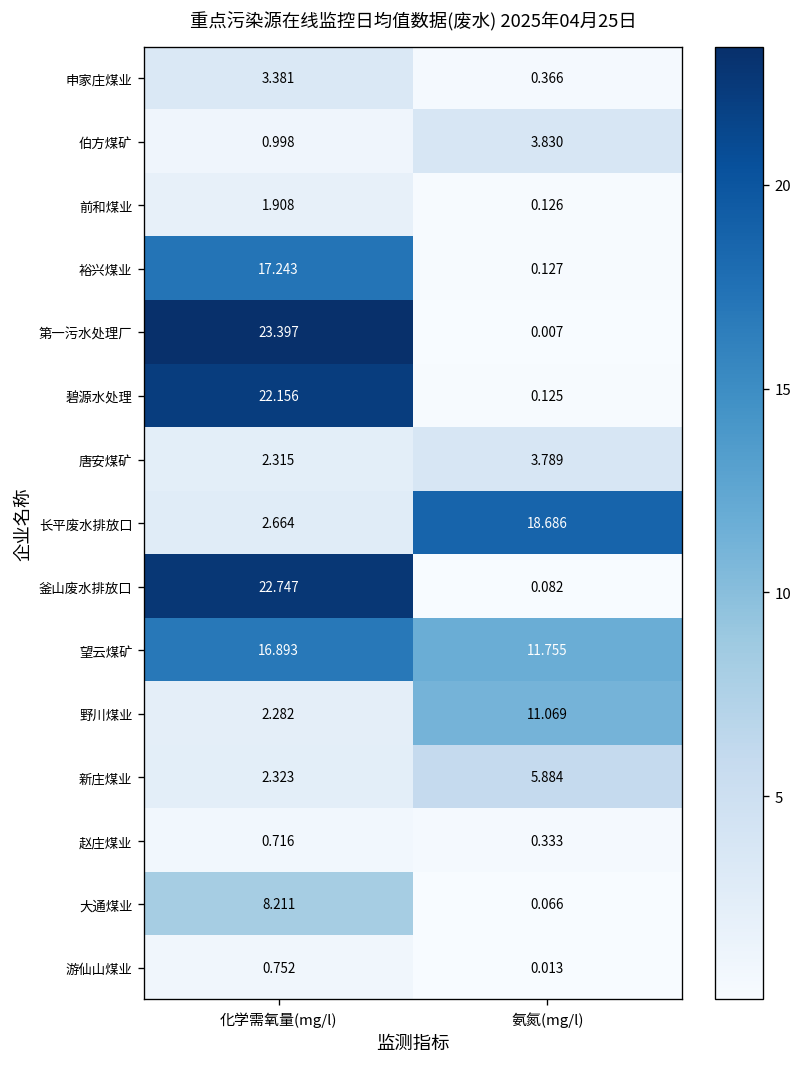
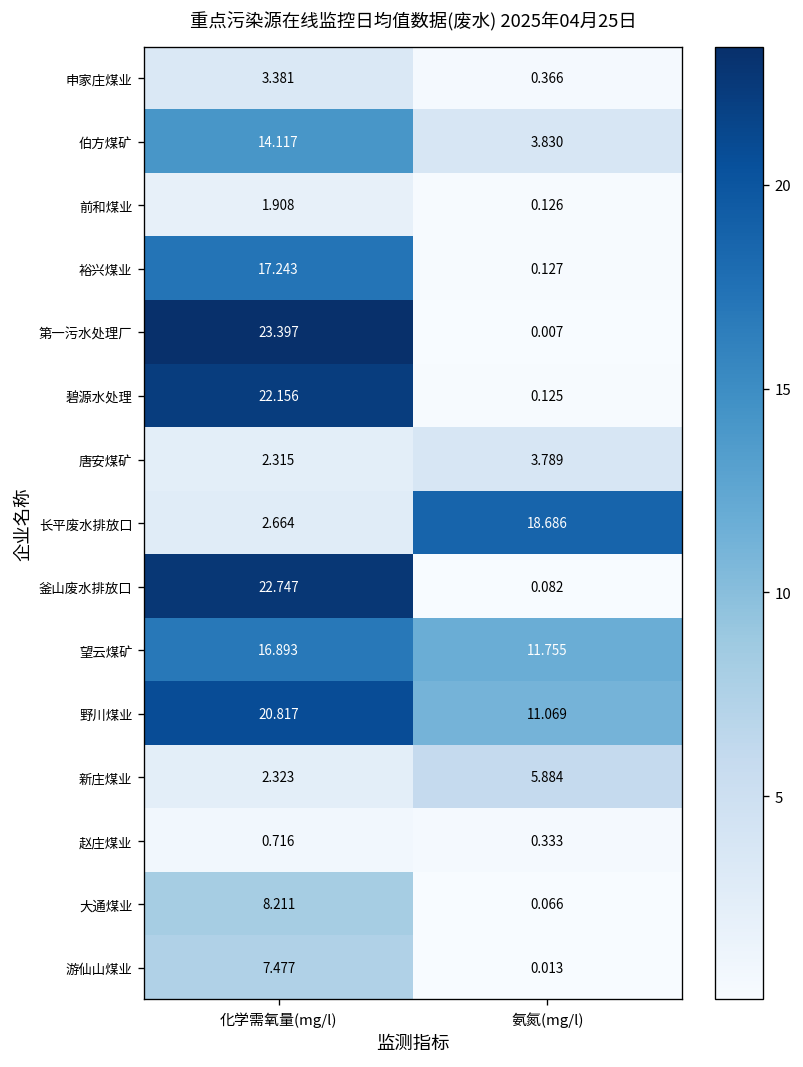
伯方煤矿, 化学需氧量(mg/l): 0.998 -> 14.117
野川煤业, 化学需氧量(mg/l): 2.282 -> 20.817
游仙山煤业, 化学需氧量(mg/l): 0.752 -> 7.477
